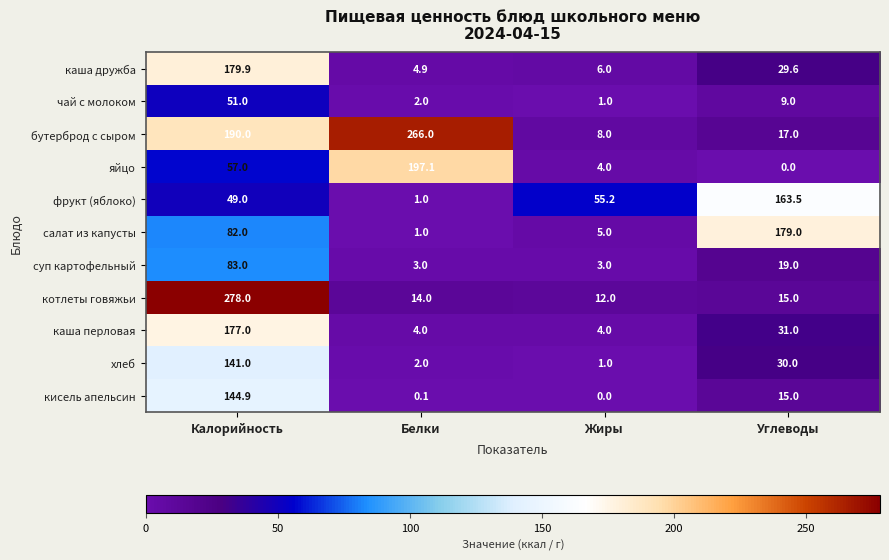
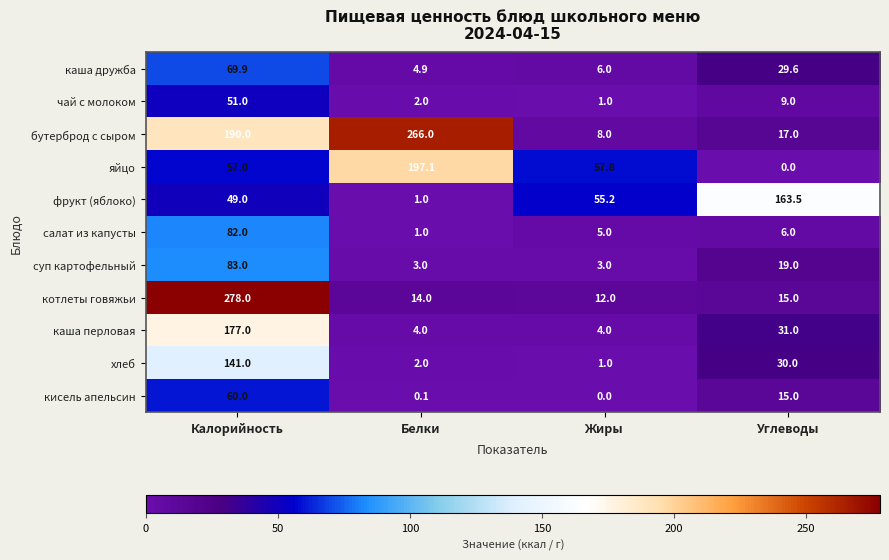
каша дружба, Калорийность: 179.9 -> 69.9
яйцо, Жиры: 4.0 -> 57.8
салат из капусты, Углеводы: 179.0 -> 6.0
кисель апельсин, Калорийность: 144.9 -> 60.0
